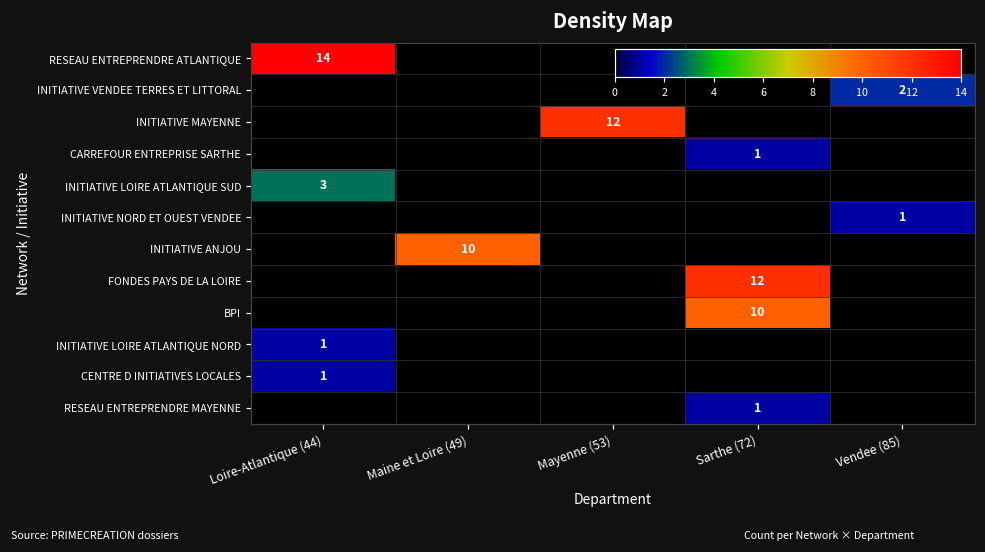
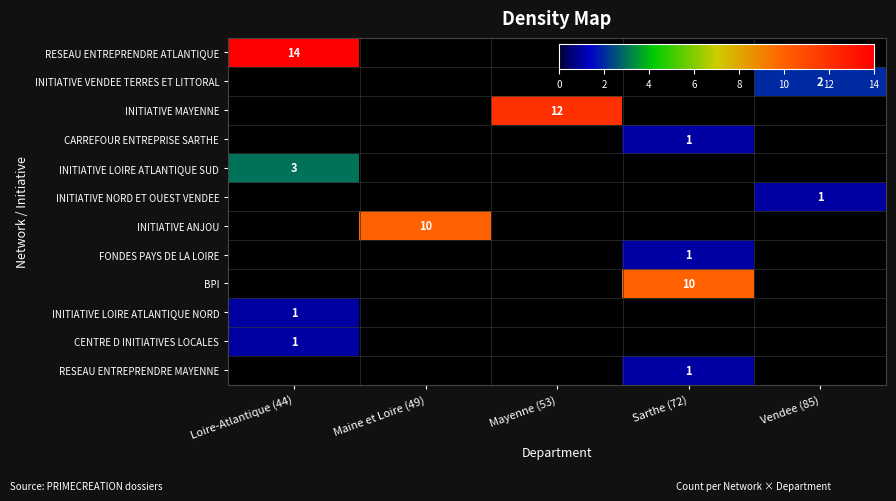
FONDES PAYS DE LA LOIRE, Sarthe (72): 12 -> 1
